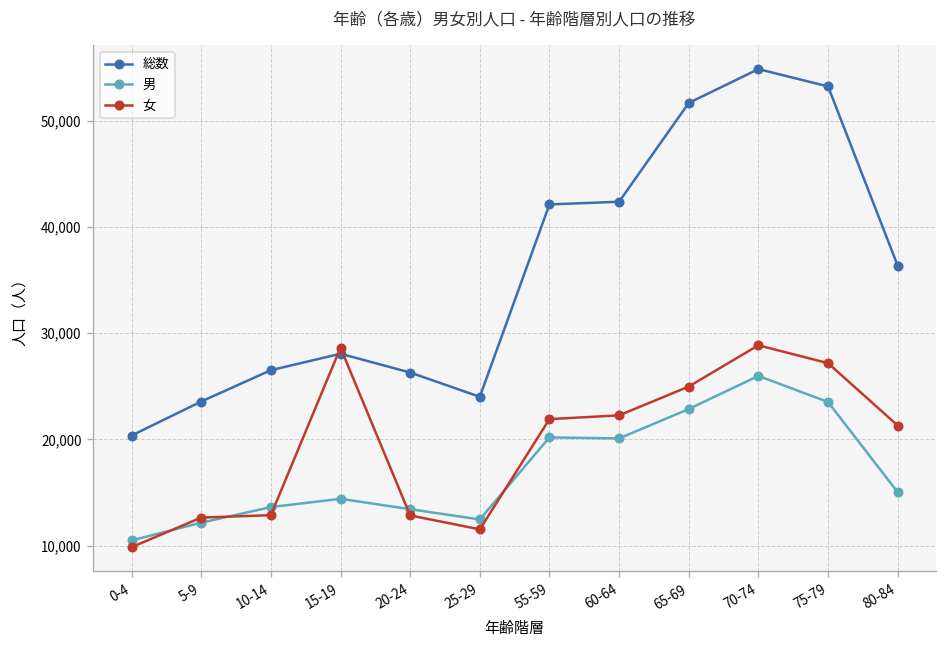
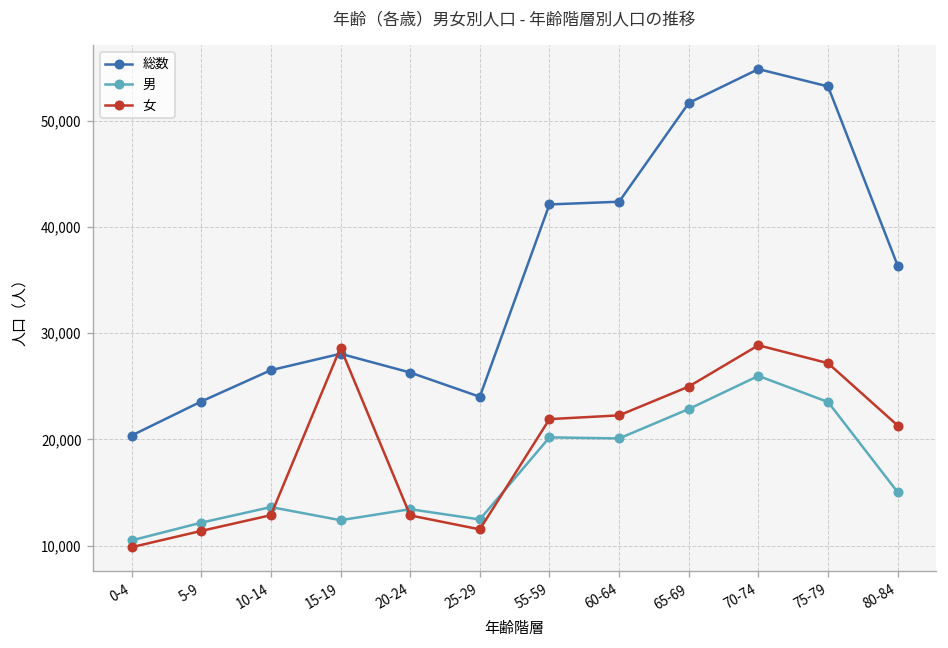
女, 5-9: 13,000 -> 11,000
男, 15-19: 14,000 -> 12,000
